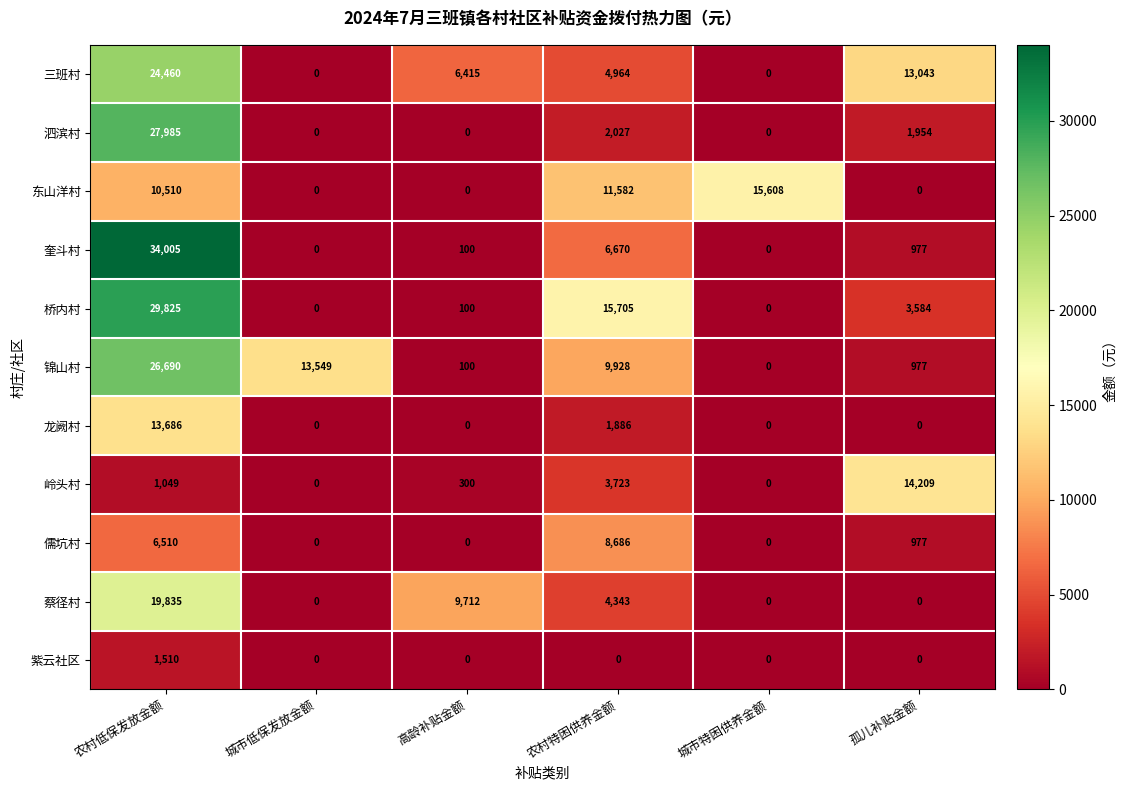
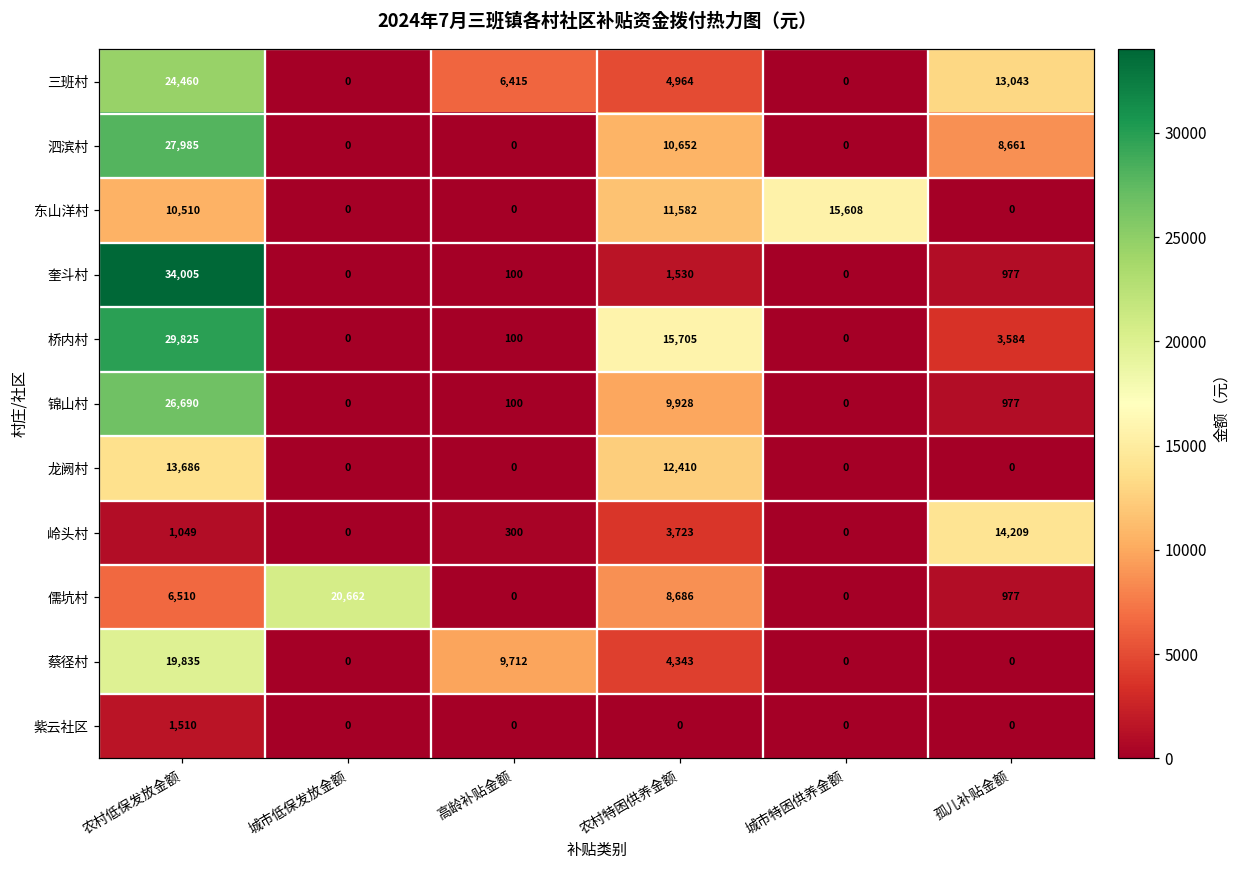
泗滨村, 农村特困供养金额: 2,027 -> 10,652
泗滨村, 孤儿补贴金额: 1,954 -> 8,661
奎斗村, 农村特困供养金额: 6,670 -> 1,530
锦山村, 城市低保发放金额: 13,549 -> 0
龙阙村, 农村特困供养金额: 1,886 -> 12,410
儒坑村, 城市低保发放金额: 0 -> 20,662
